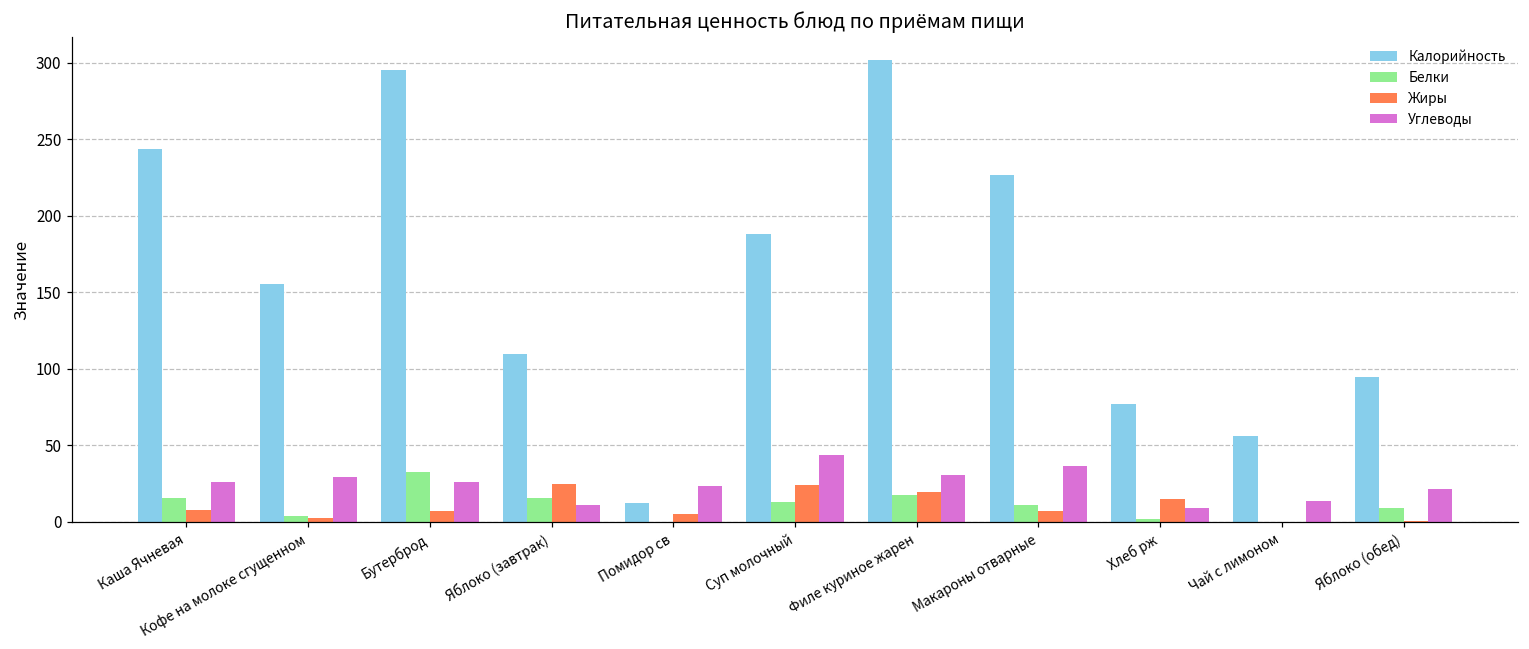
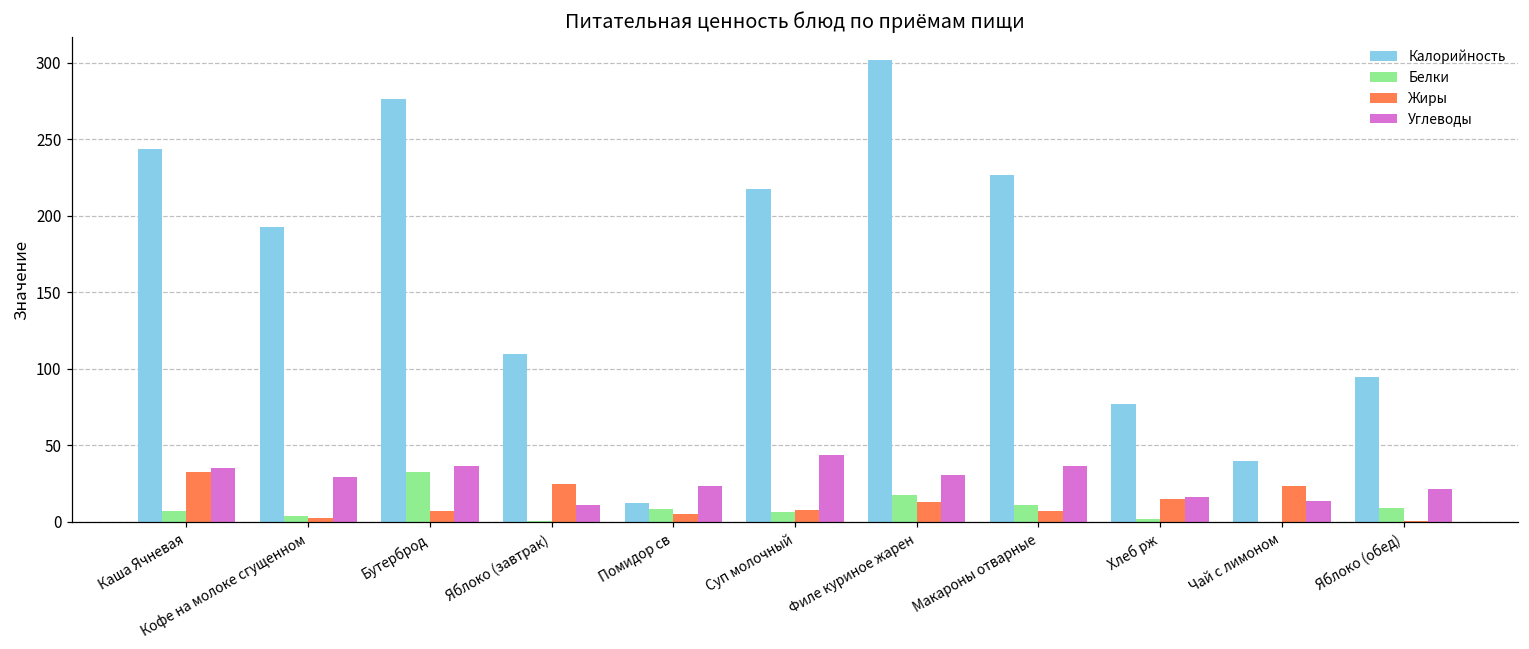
Белки, Каша Ячневая: 15 -> 7
Жиры, Каша Ячневая: 8 -> 33
Углеводы, Каша Ячневая: 26 -> 35
Калорийность, Кофе на молоке сгущенном: 155 -> 193
Калорийность, Бутерброд: 296 -> 276
Углеводы, Бутерброд: 26 -> 36
Белки, Яблоко (завтрак): 16 -> 1
Белки, Помидор св: 0 -> 9
Калорийность, Суп молочный: 188 -> 218
Белки, Суп молочный: 13 -> 6
Жиры, Суп молочный: 24 -> 8
Жиры, Филе куриное жарен: 20 -> 13
Углеводы, Хлеб рж: 9 -> 16
Калорийность, Чай с лимоном: 56 -> 40
Жиры, Чай с лимоном: 0 -> 23
